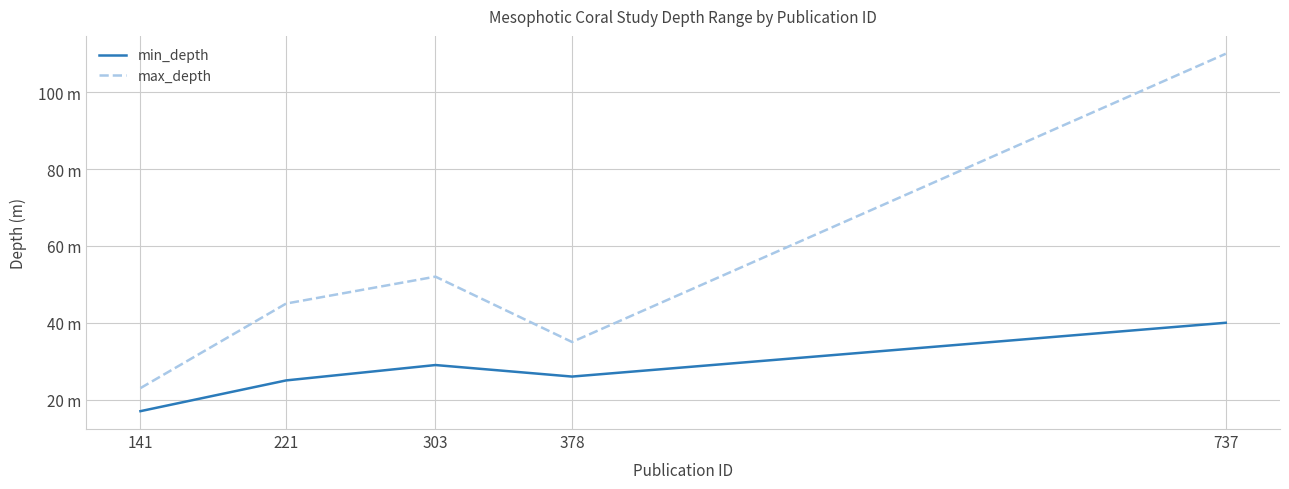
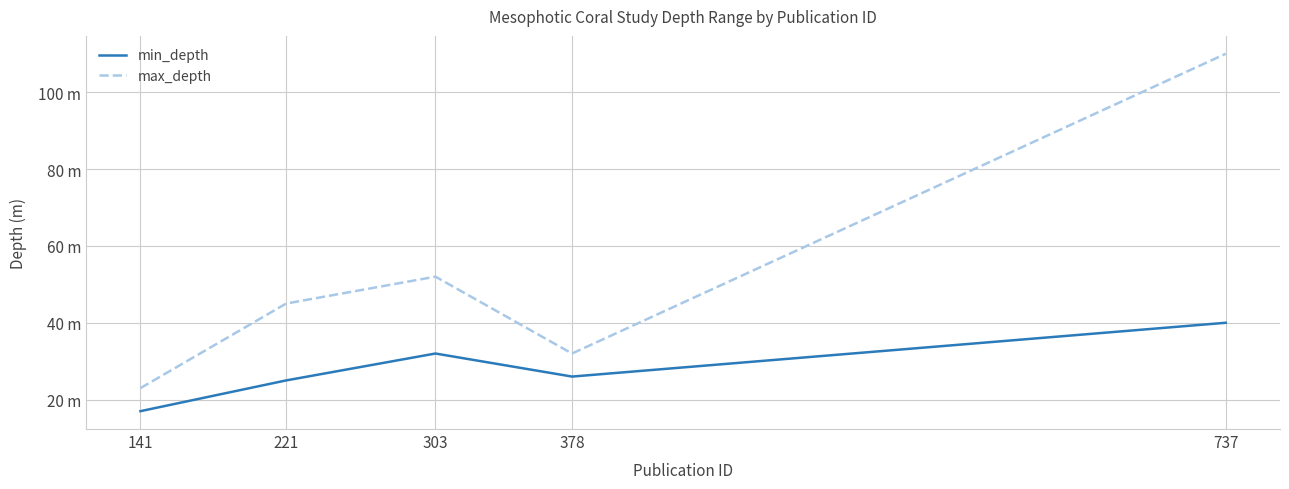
min_depth, 303: 29 m -> 32 m
max_depth, 378: 35 m -> 32 m
